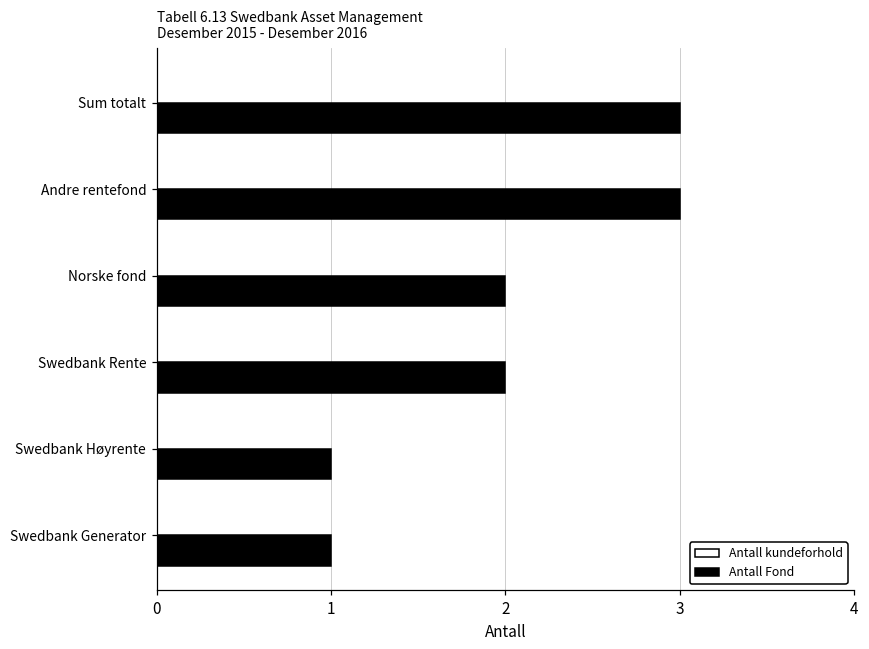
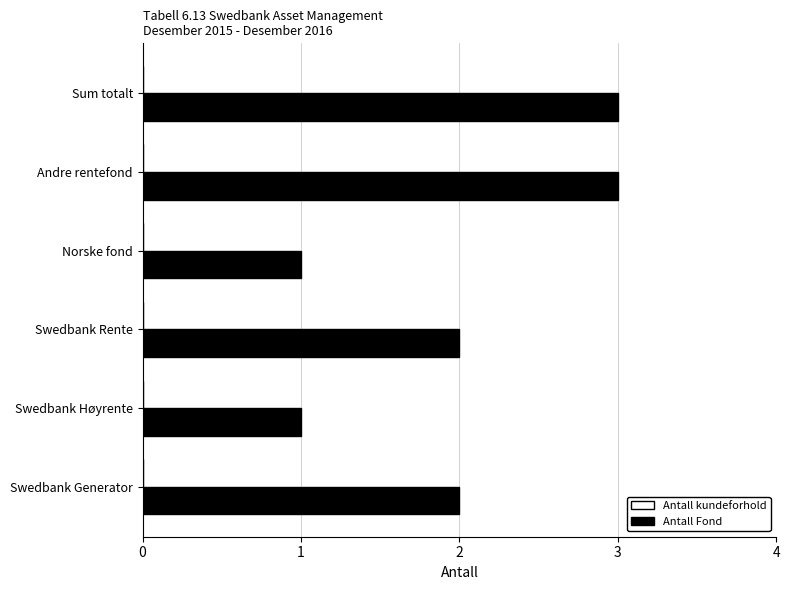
Antall Fond, Norske fond: 2 -> 1
Antall Fond, Swedbank Generator: 1 -> 2
